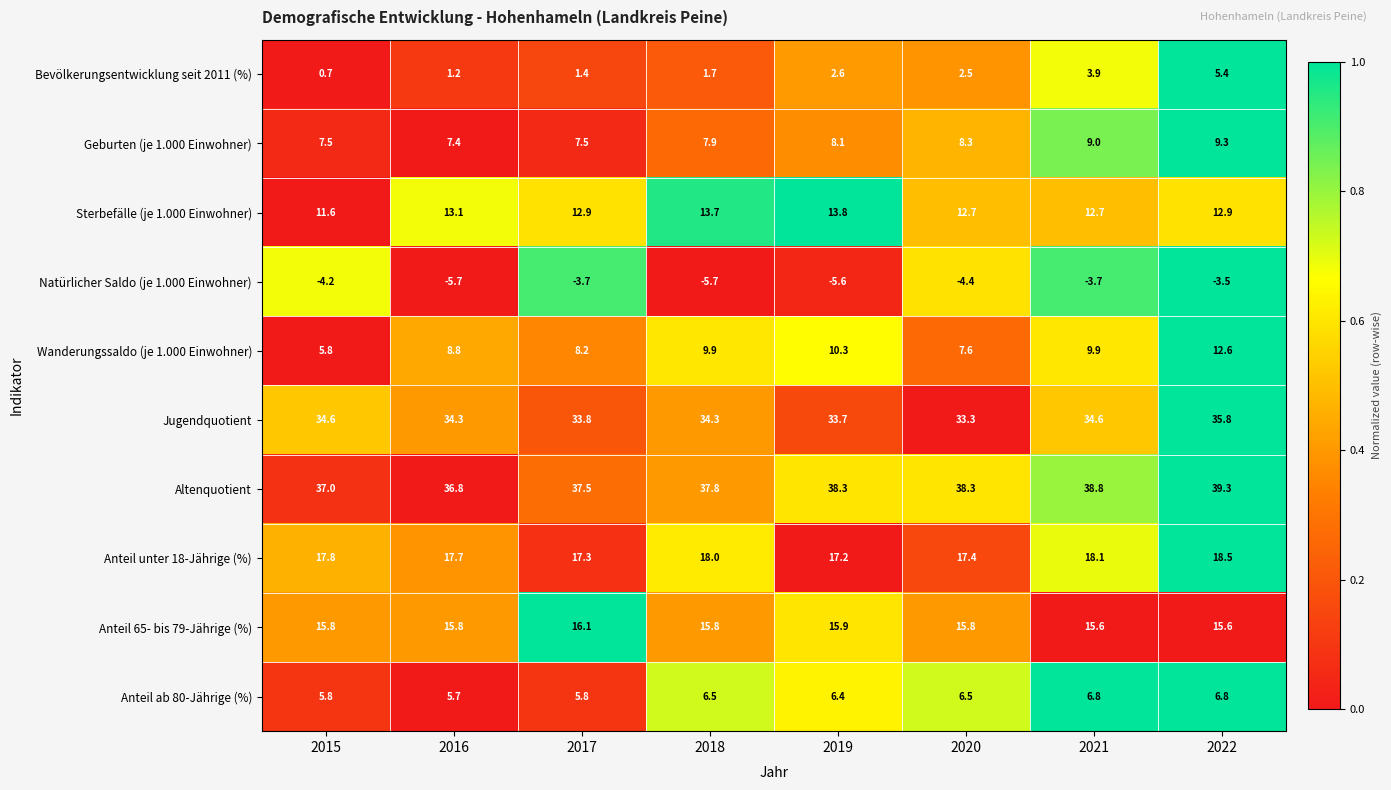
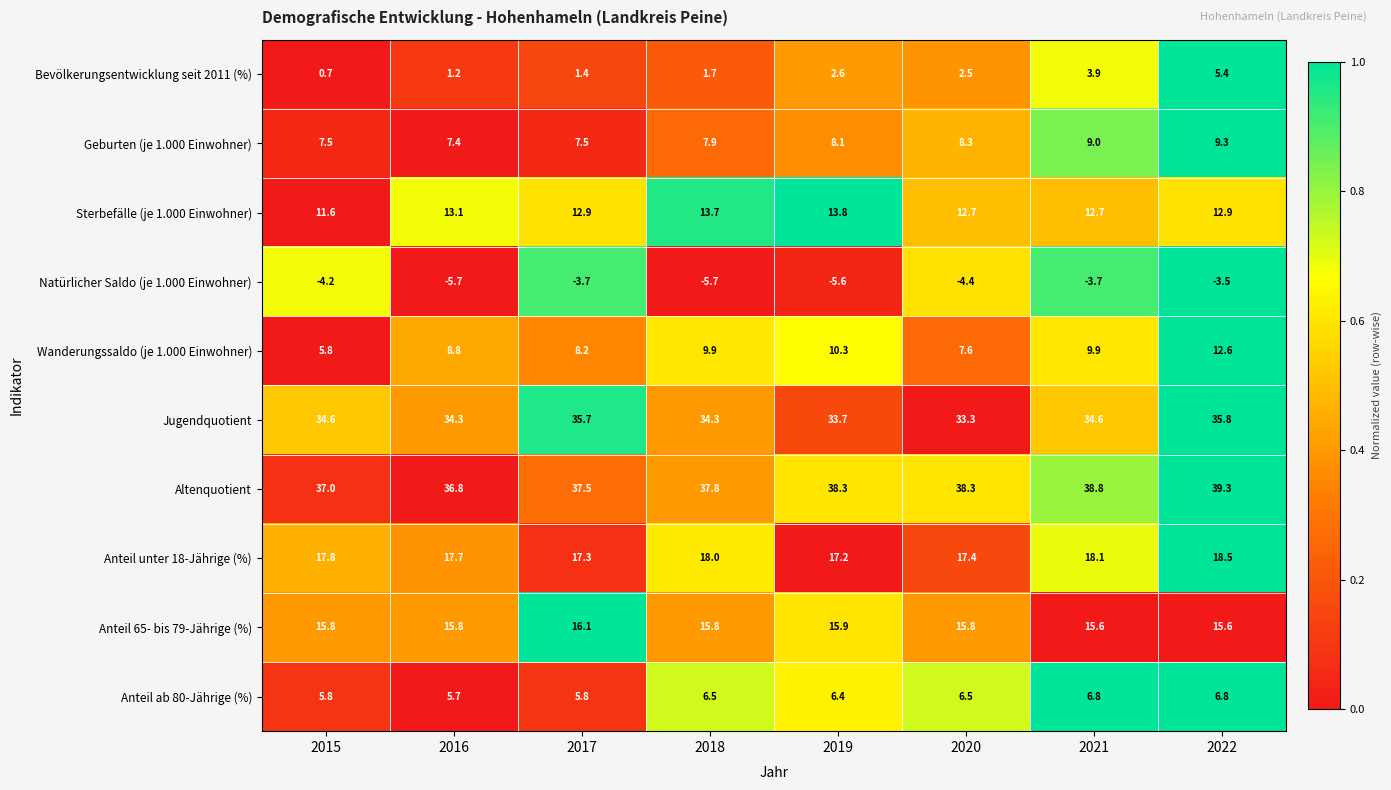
Jugendquotient, 2017: 33.8 -> 35.7
